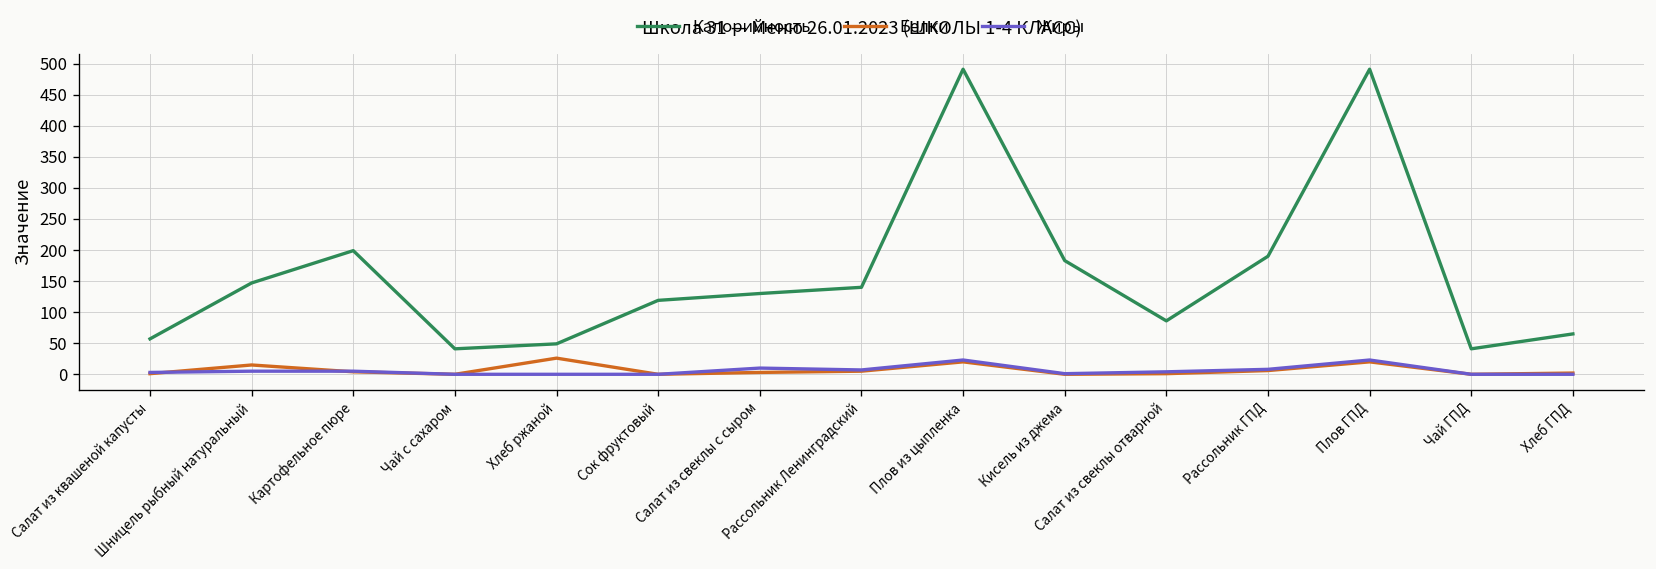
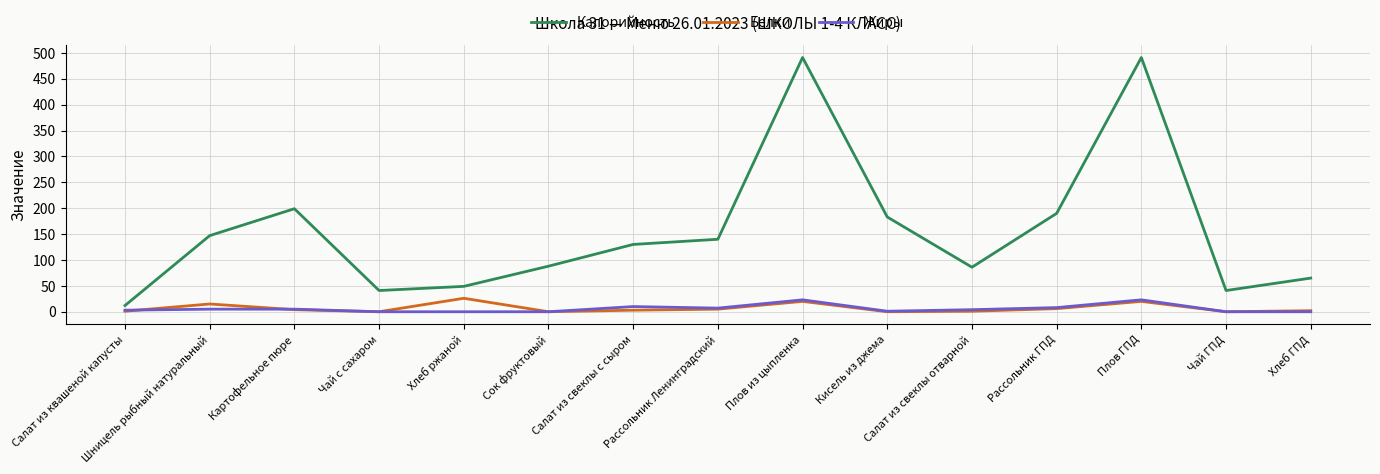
Калорийность, Салат из квашеной капусты: 60 -> 10
Калорийность, Сок фруктовый: 120 -> 90
